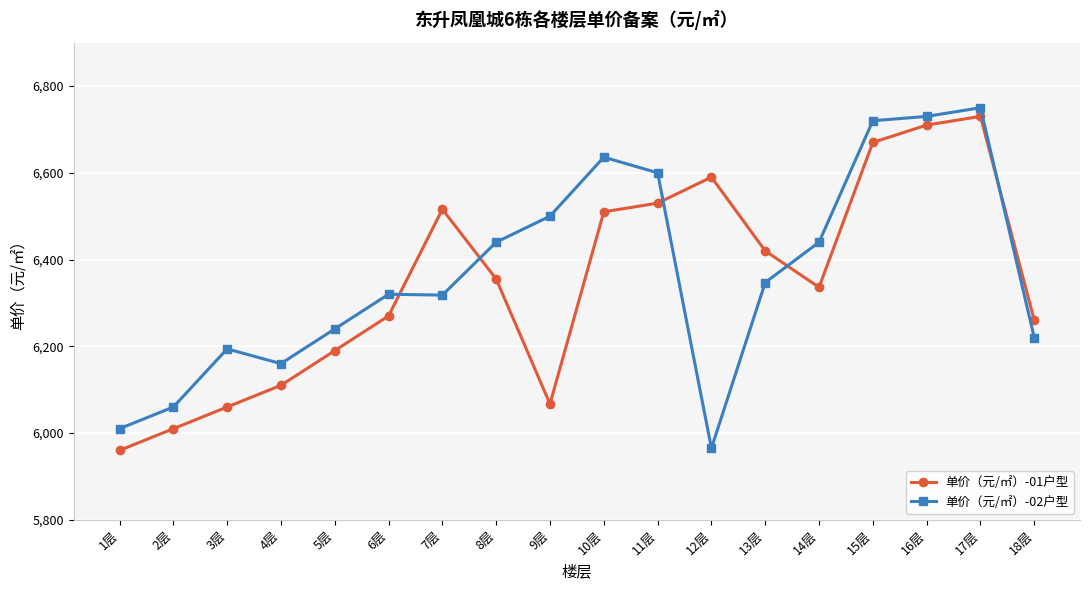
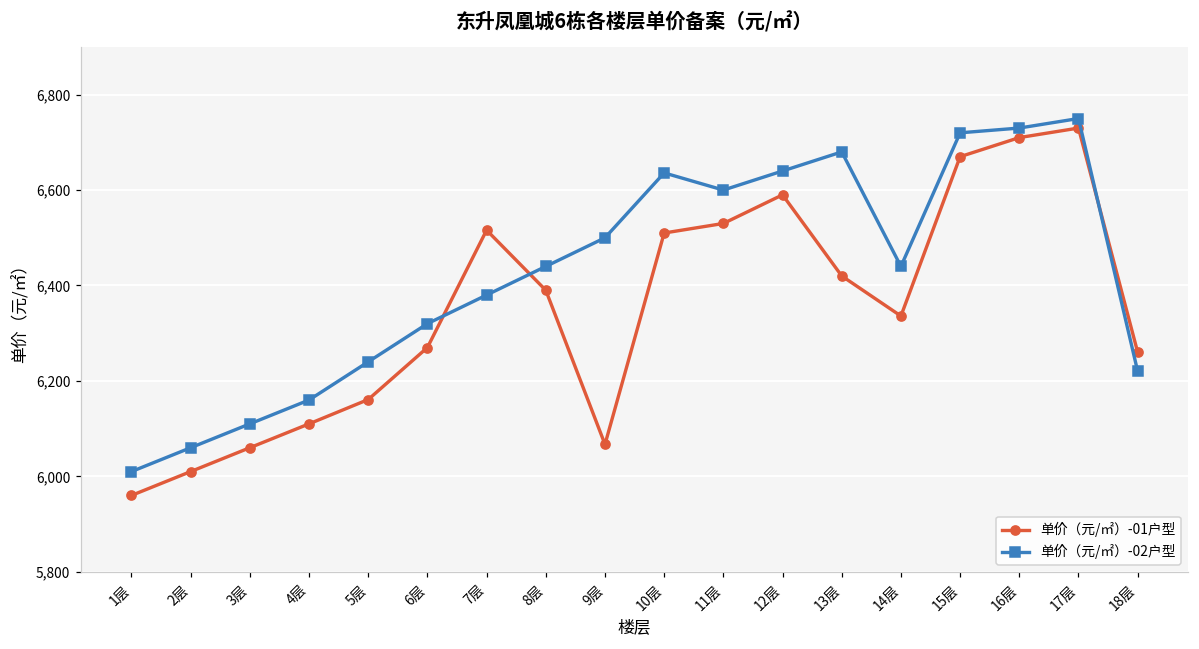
单价（元/㎡）-02户型, 3层: 6,190 -> 6,110
单价（元/㎡）-01户型, 5层: 6,190 -> 6,160
单价（元/㎡）-02户型, 7层: 6,320 -> 6,380
单价（元/㎡）-01户型, 8层: 6,360 -> 6,390
单价（元/㎡）-02户型, 12层: 5,970 -> 6,640
单价（元/㎡）-02户型, 13层: 6,350 -> 6,680
